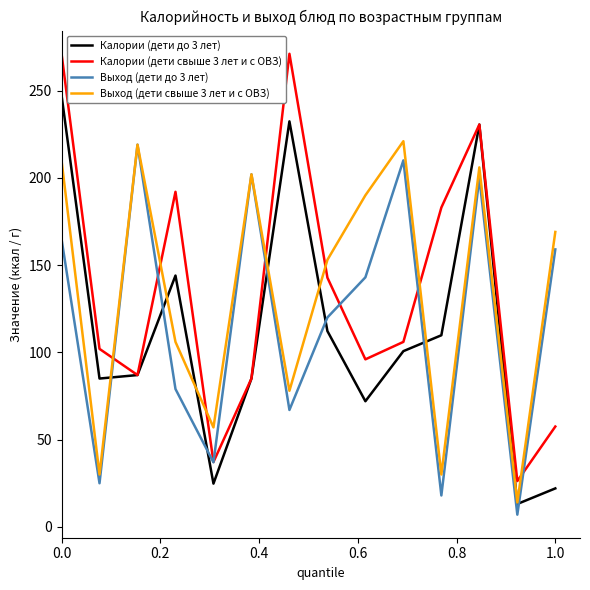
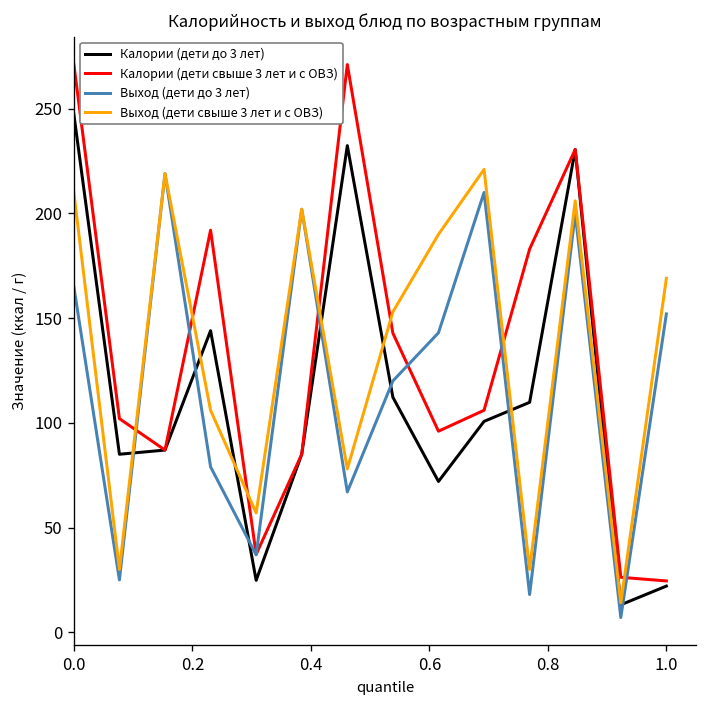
Калории (дети свыше 3 лет и с ОВЗ), 1.0: 58 -> 25
Выход (дети до 3 лет), 1.0: 159 -> 152
